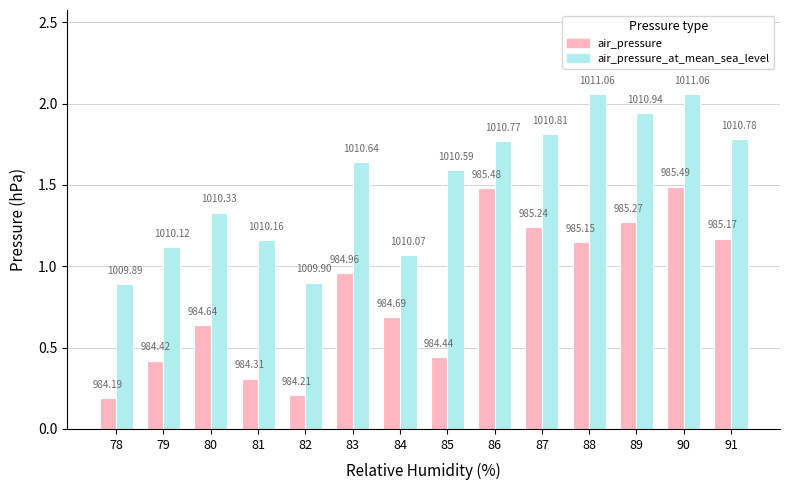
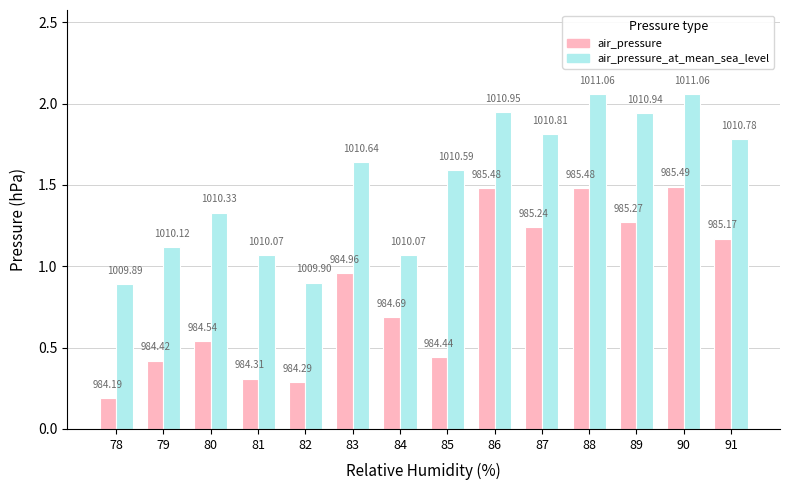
air_pressure, 80: 984.64 -> 984.54
air_pressure_at_mean_sea_level, 81: 1010.16 -> 1010.07
air_pressure, 82: 984.21 -> 984.29
air_pressure_at_mean_sea_level, 86: 1010.77 -> 1010.95
air_pressure, 88: 985.15 -> 985.48
